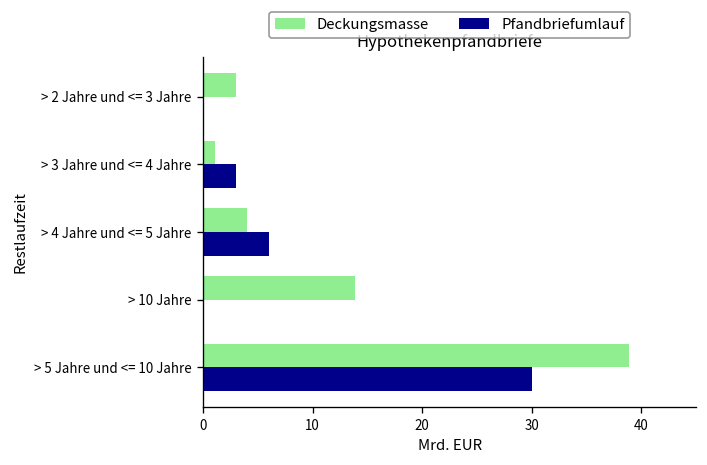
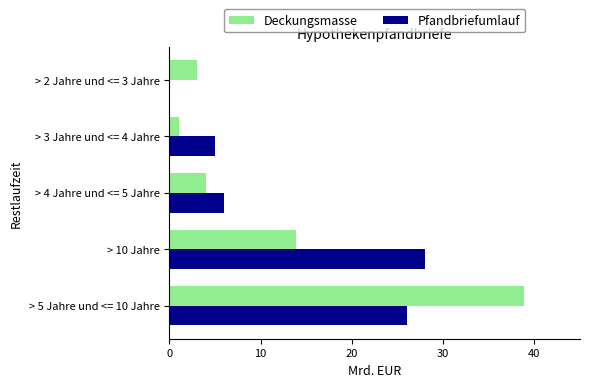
Pfandbriefumlauf, > 3 Jahre und <= 4 Jahre: 3 -> 5
Pfandbriefumlauf, > 10 Jahre: 0 -> 28
Pfandbriefumlauf, > 5 Jahre und <= 10 Jahre: 30 -> 26
